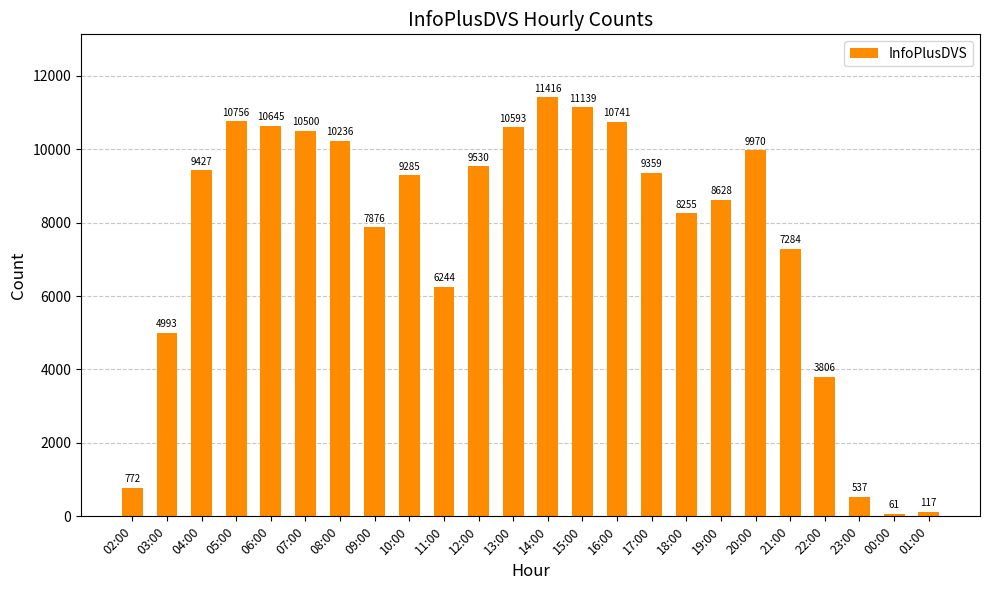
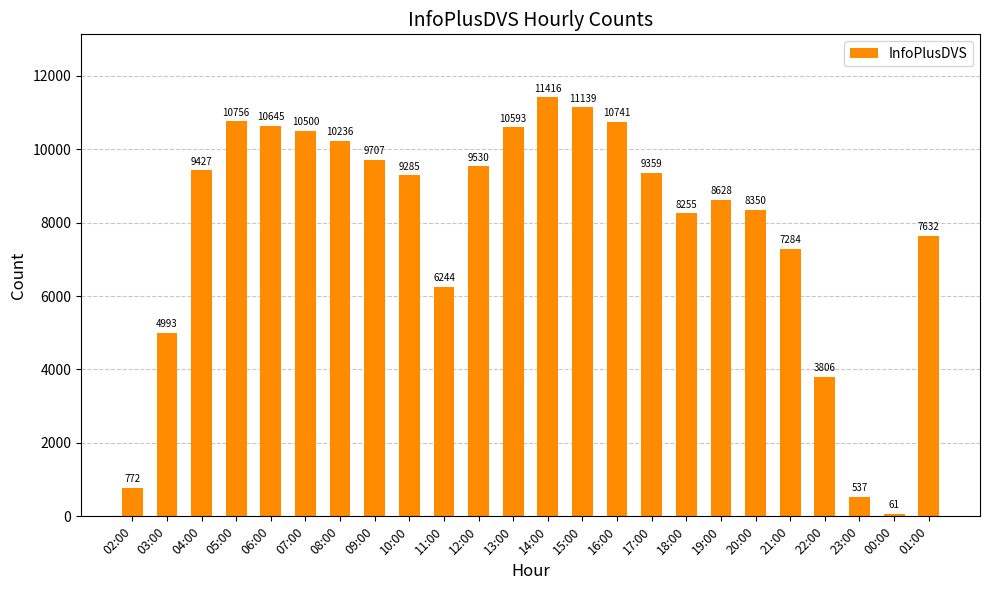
09:00: 7876 -> 9707
20:00: 9970 -> 8350
01:00: 117 -> 7632
